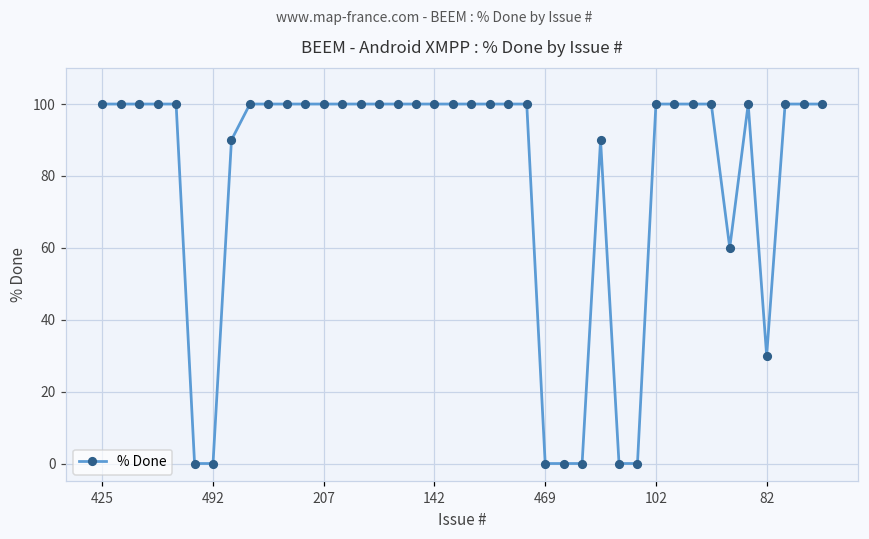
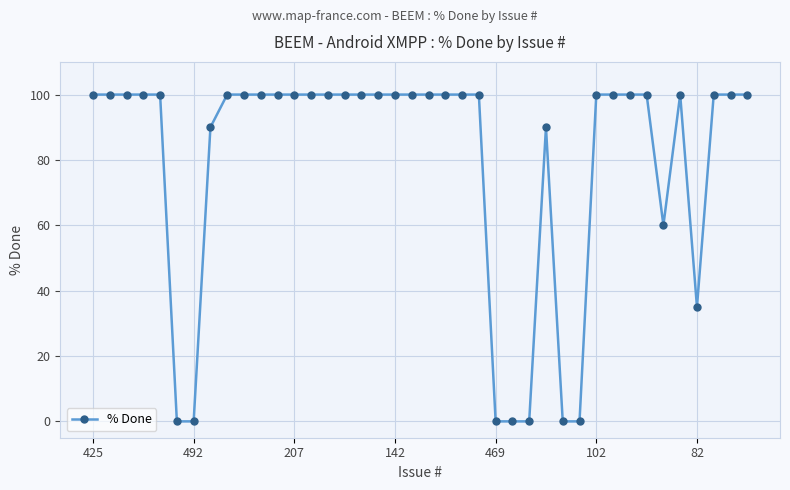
82: 30 -> 35
